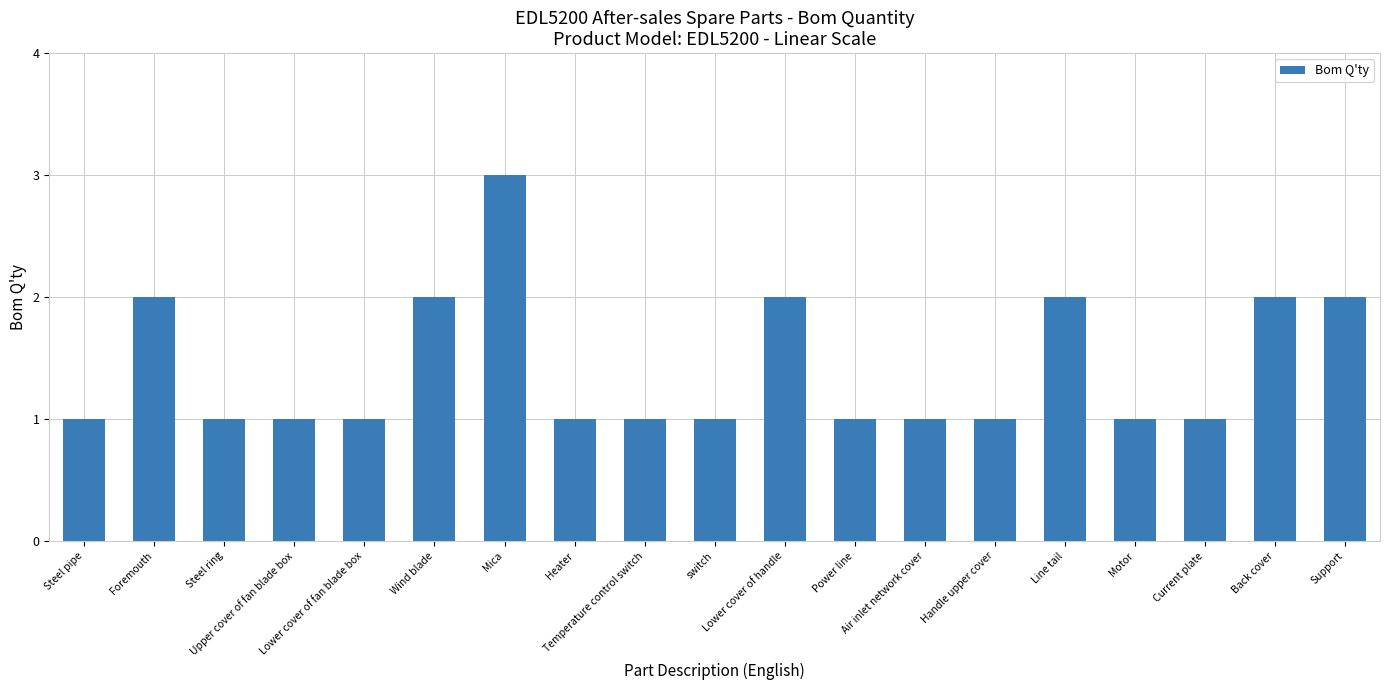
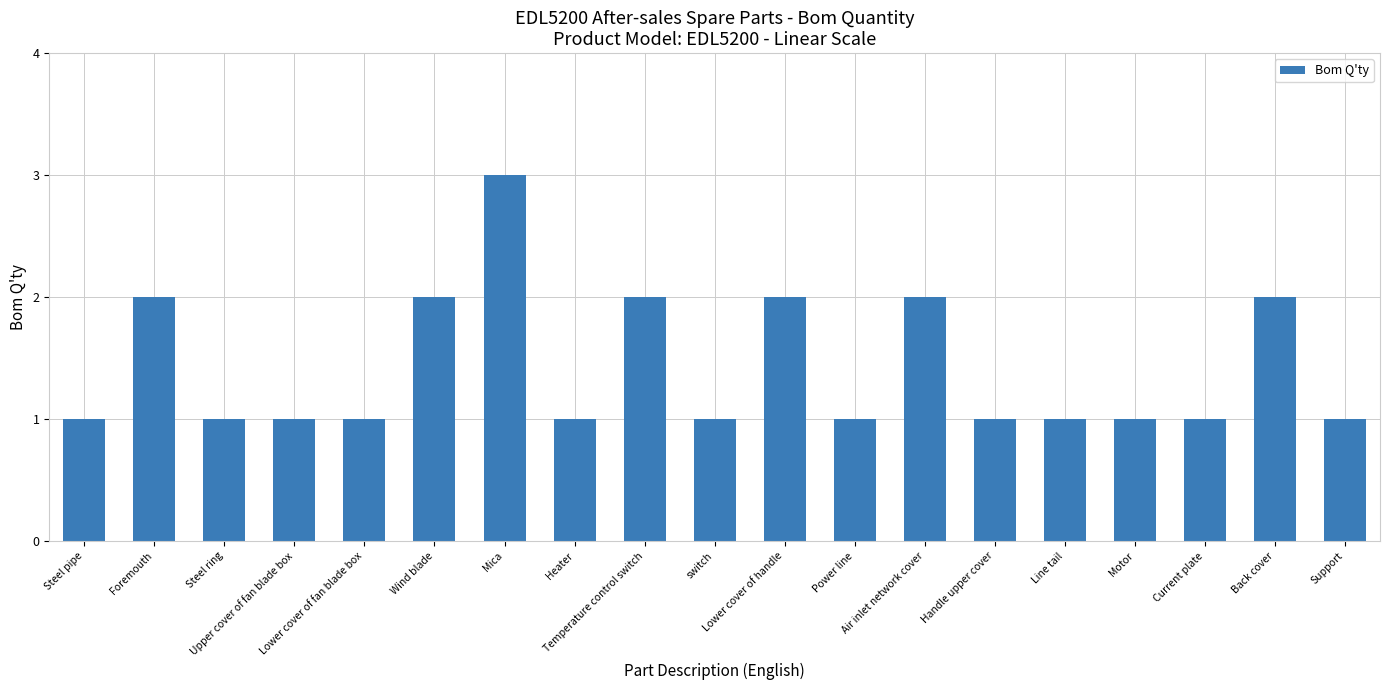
Temperature control switch: 1 -> 2
Air inlet network cover: 1 -> 2
Line tail: 2 -> 1
Support: 2 -> 1
